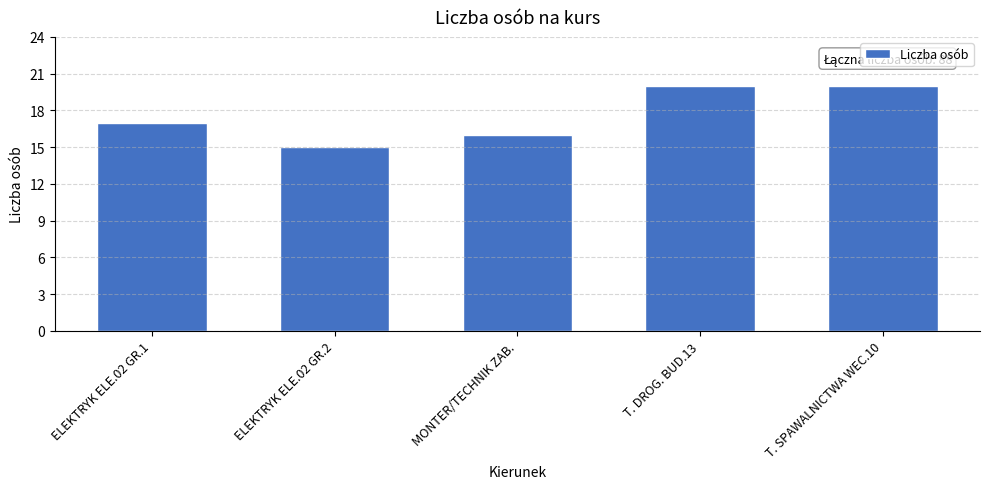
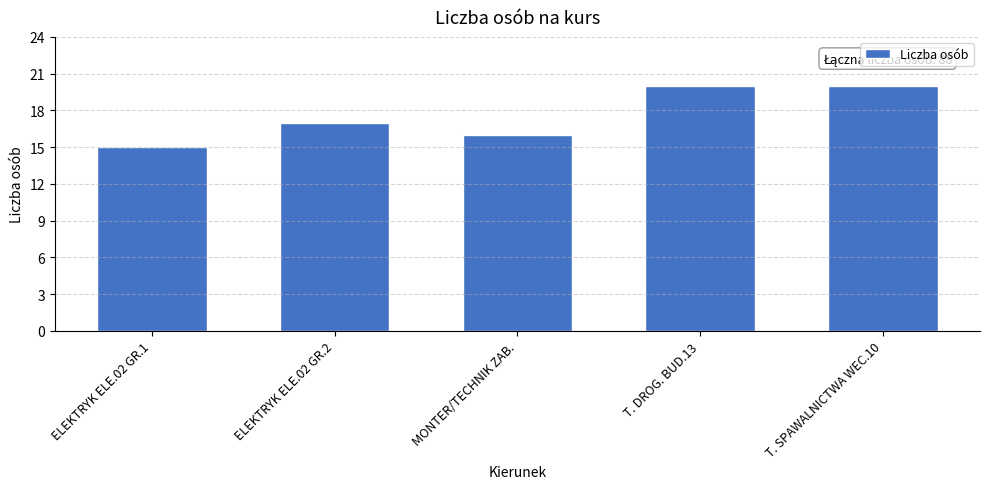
ELEKTRYK ELE.02 GR.1: 17 -> 15
ELEKTRYK ELE.02 GR.2: 15 -> 17
